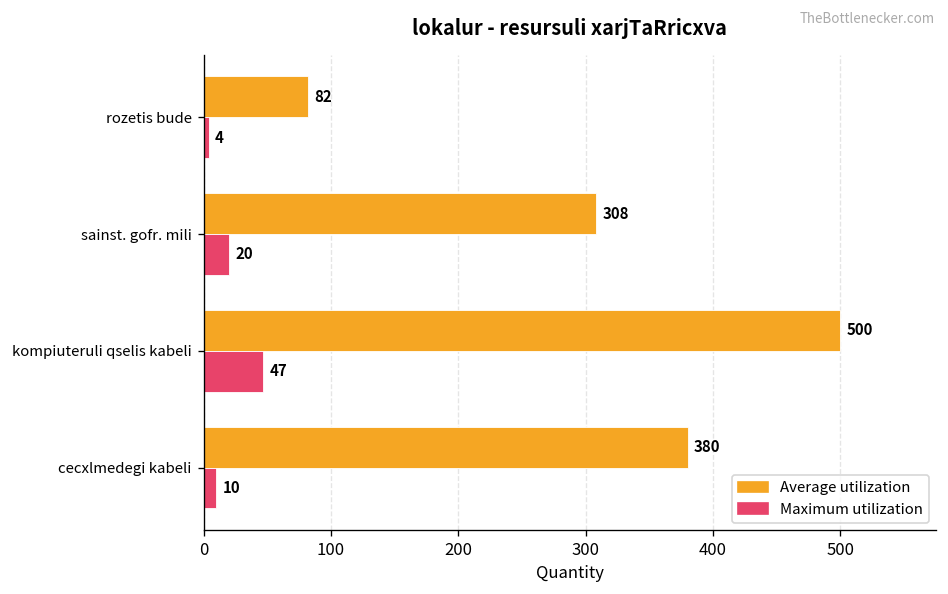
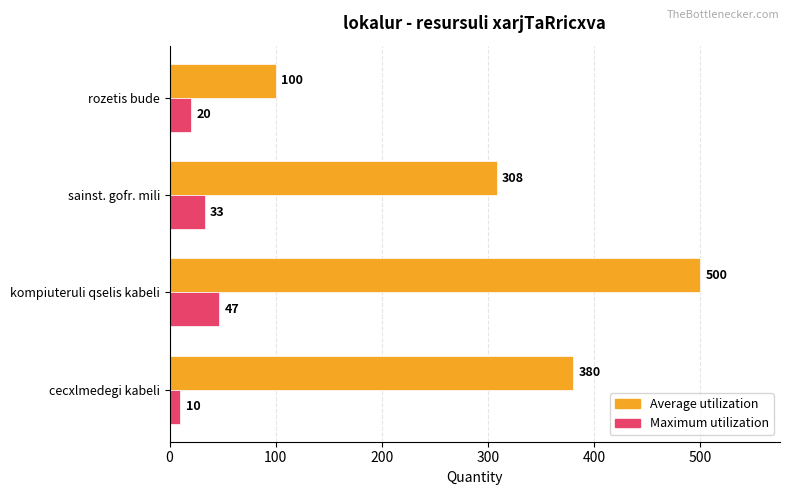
Average utilization, rozetis bude: 82 -> 100
Maximum utilization, rozetis bude: 4 -> 20
Maximum utilization, sainst. gofr. mili: 20 -> 33
